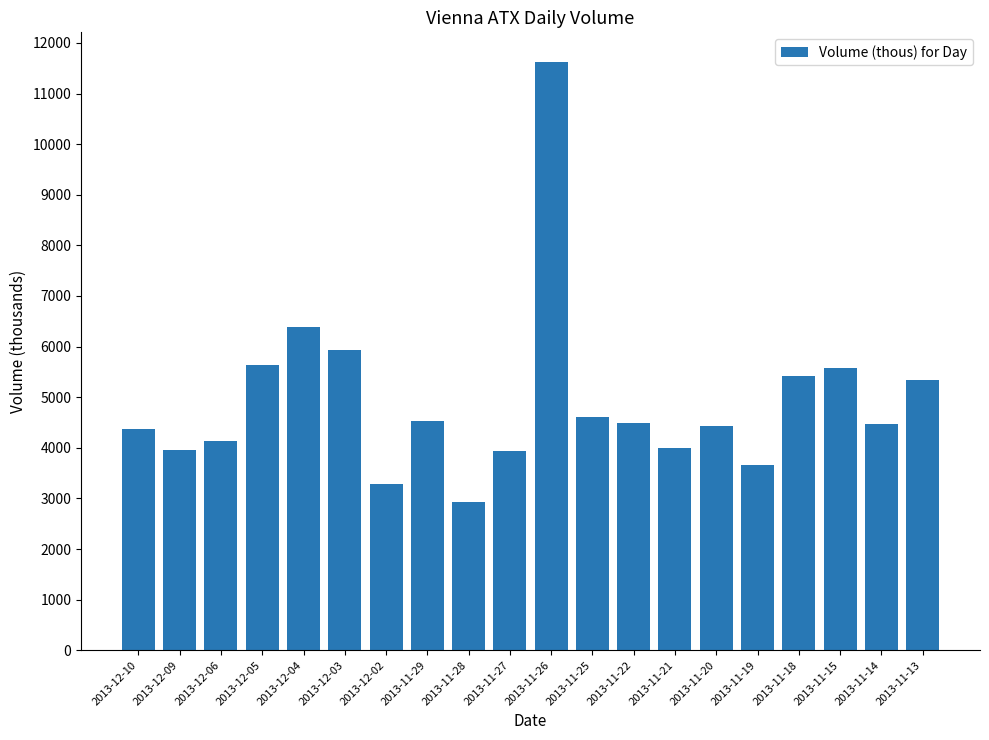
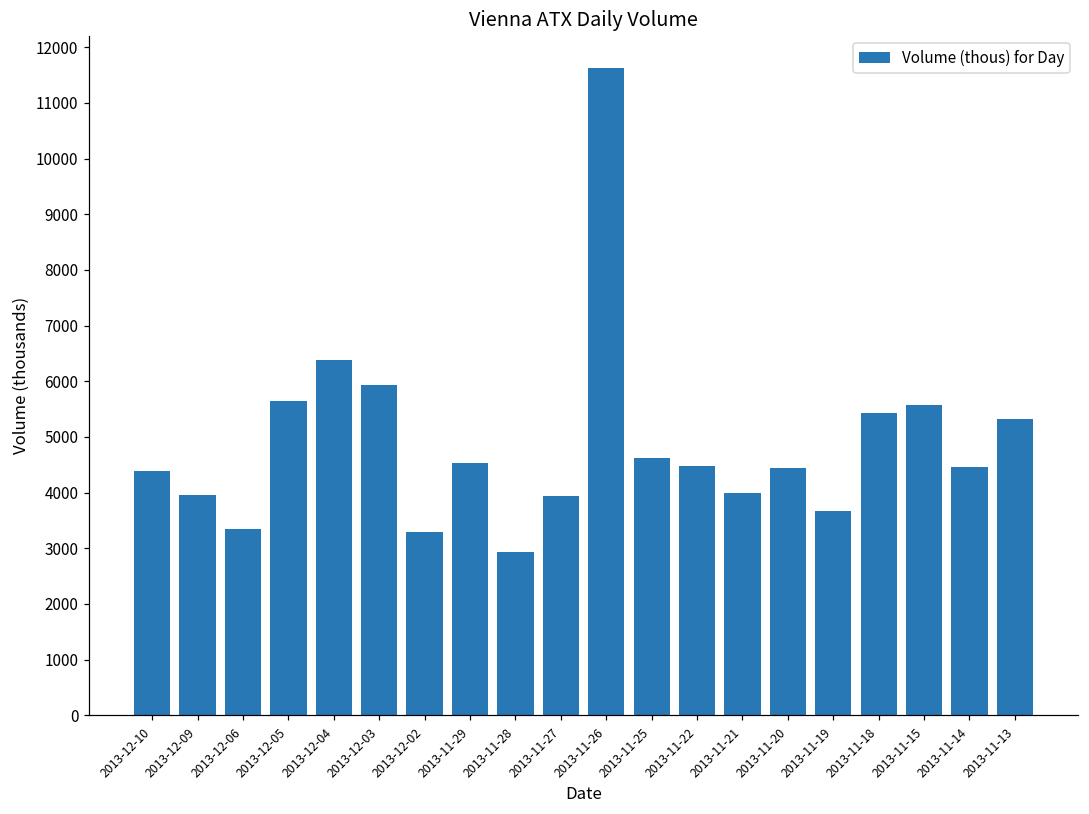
2013-12-06: 4100 -> 3300
